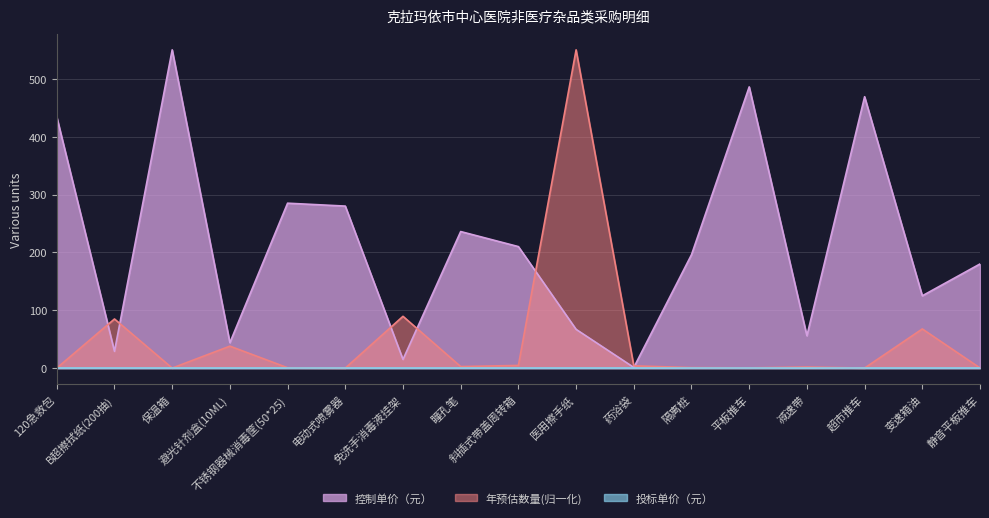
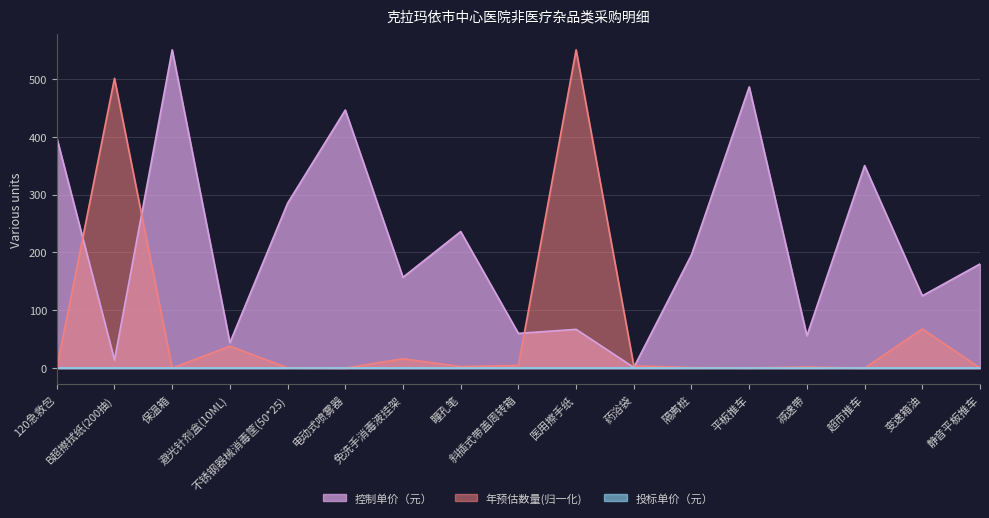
控制单价（元）, 120急救包: 430 -> 400
控制单价（元）, B超擦拭纸(200抽): 30 -> 10
年预估数量(归一化), B超擦拭纸(200抽): 80 -> 500
控制单价（元）, 电动式喷雾器: 280 -> 450
控制单价（元）, 免洗手消毒液挂架: 20 -> 160
年预估数量(归一化), 免洗手消毒液挂架: 90 -> 20
控制单价（元）, 斜插式带盖周转箱: 210 -> 60
控制单价（元）, 超市推车: 470 -> 350
